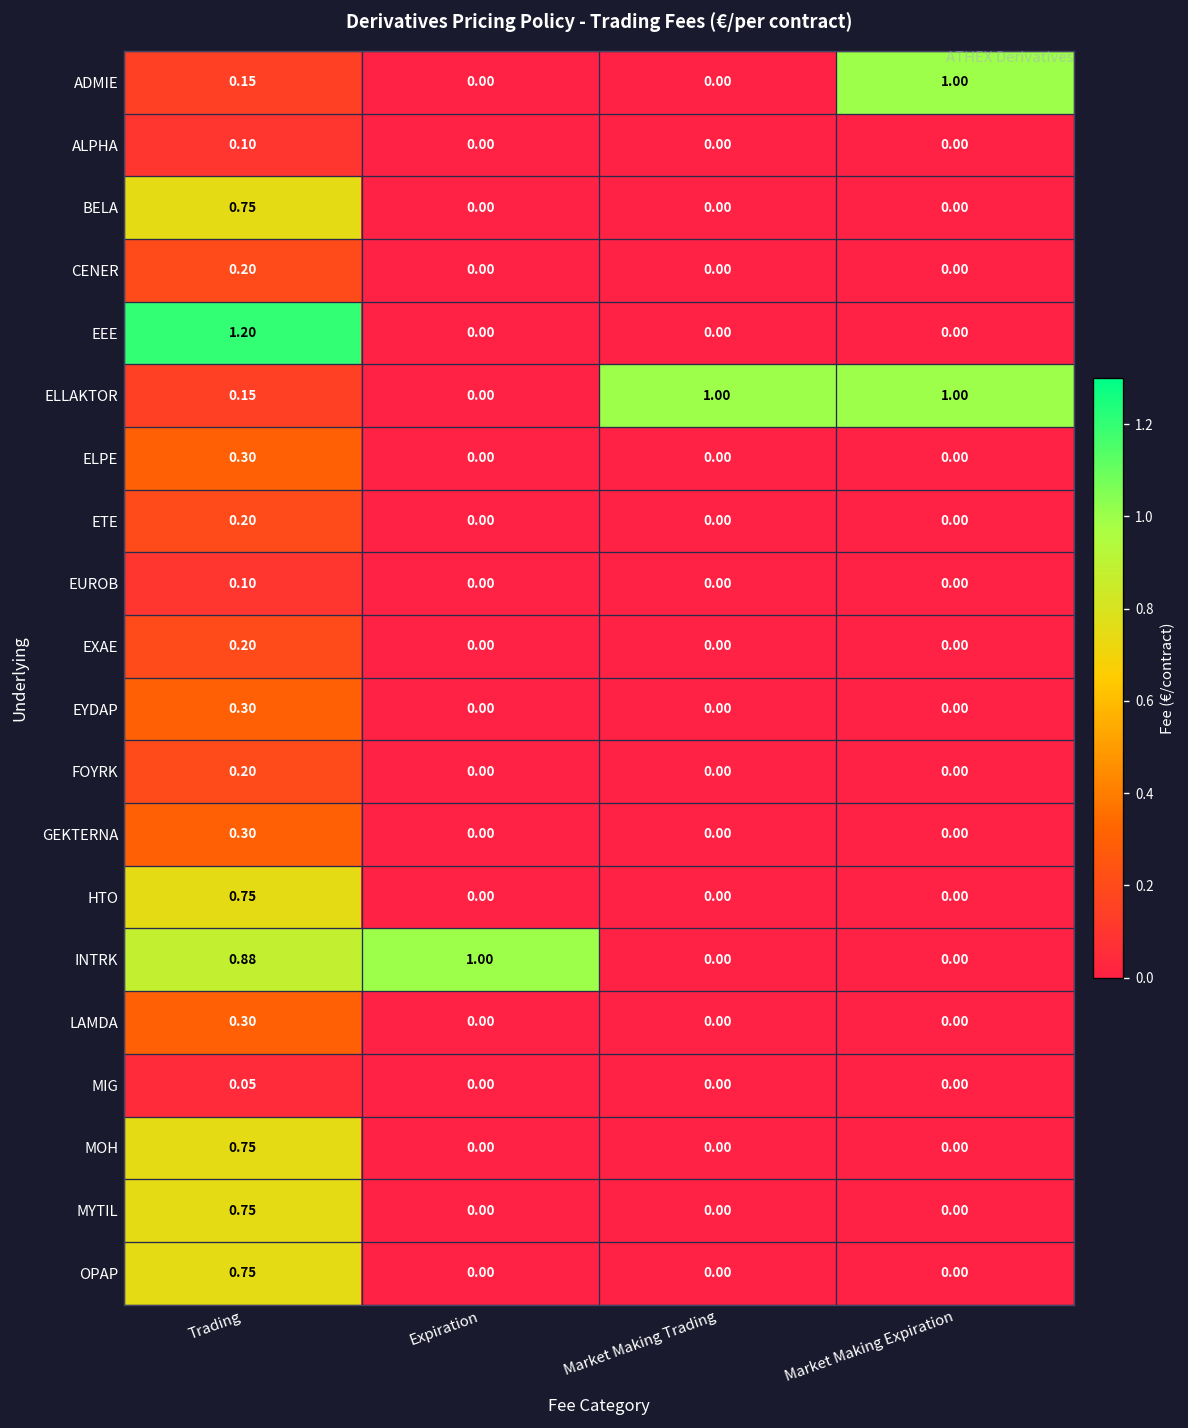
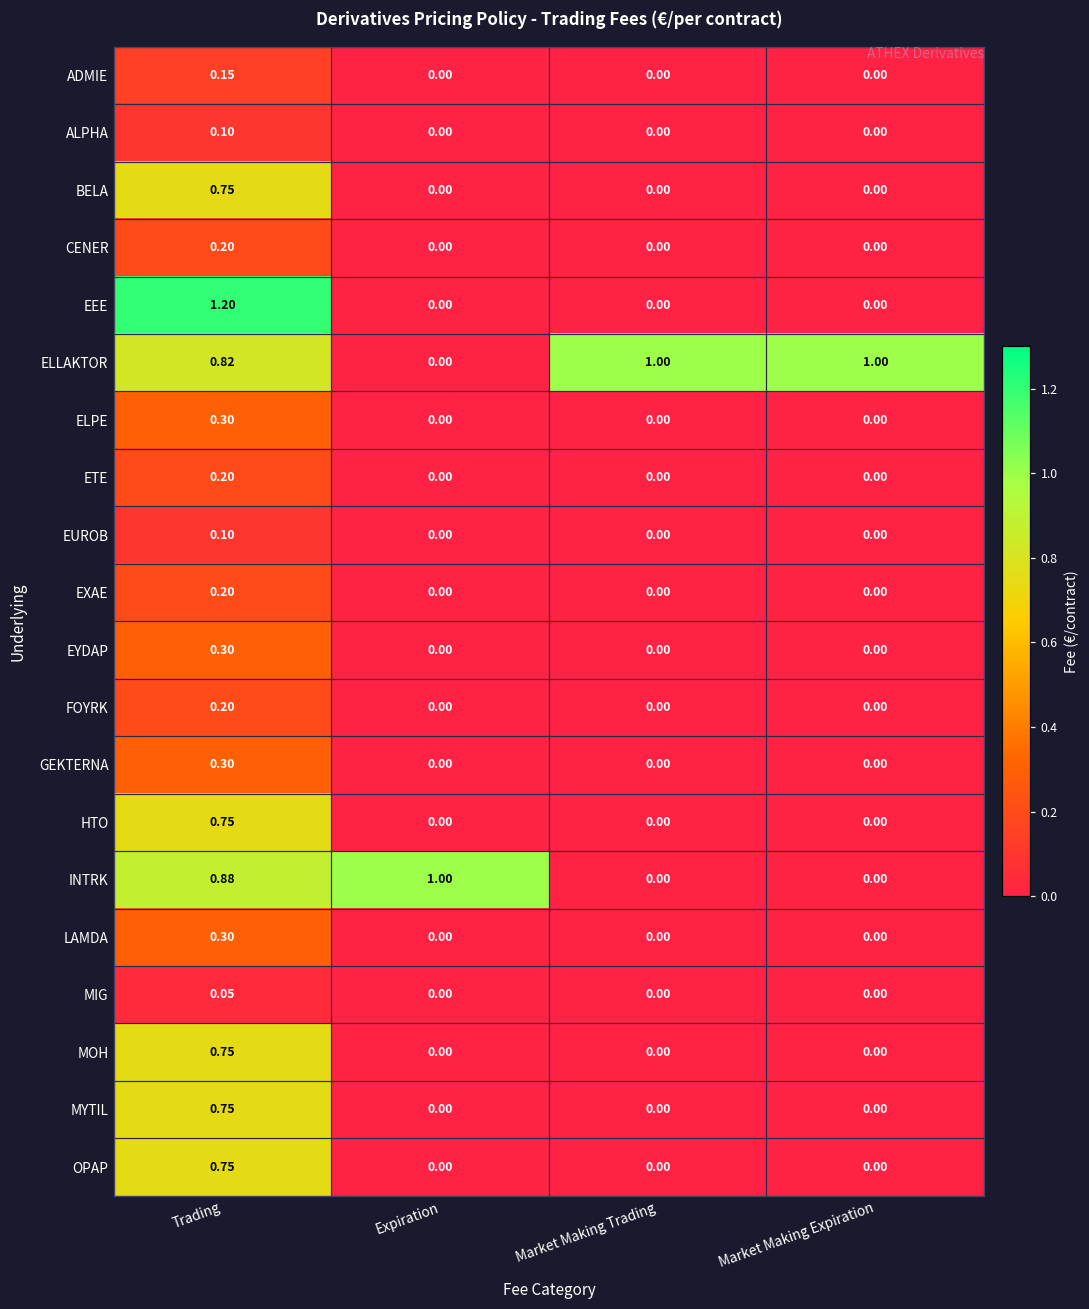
ADMIE, Market Making Expiration: 1.00 -> 0.00
ELLAKTOR, Trading: 0.15 -> 0.82
